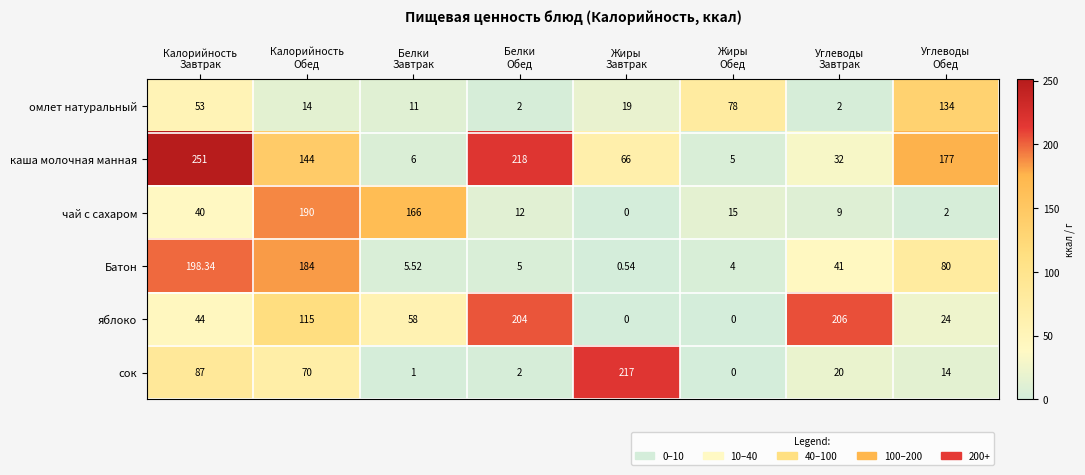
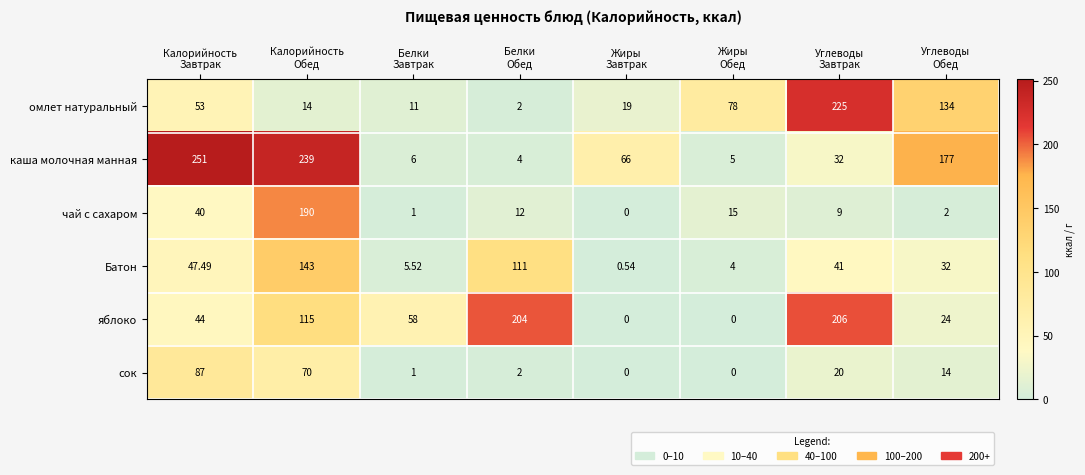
омлет натуральный, Углеводы Завтрак: 2 -> 225
каша молочная манная, Калорийность Обед: 144 -> 239
каша молочная манная, Белки Обед: 218 -> 4
чай с сахаром, Белки Завтрак: 166 -> 1
Батон, Калорийность Завтрак: 198.34 -> 47.49
Батон, Калорийность Обед: 184 -> 143
Батон, Белки Обед: 5 -> 111
Батон, Углеводы Обед: 80 -> 32
сок, Жиры Завтрак: 217 -> 0
